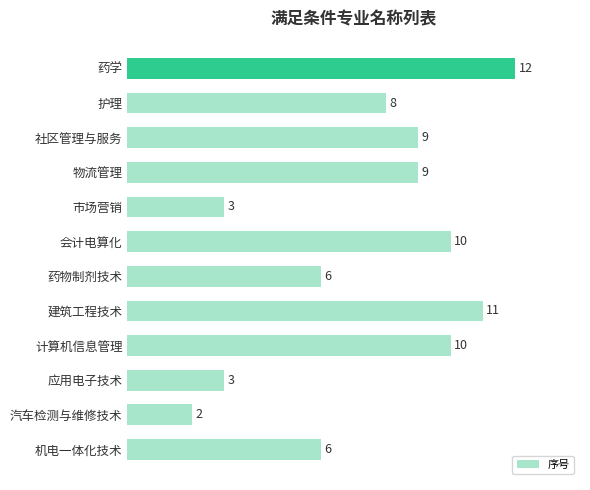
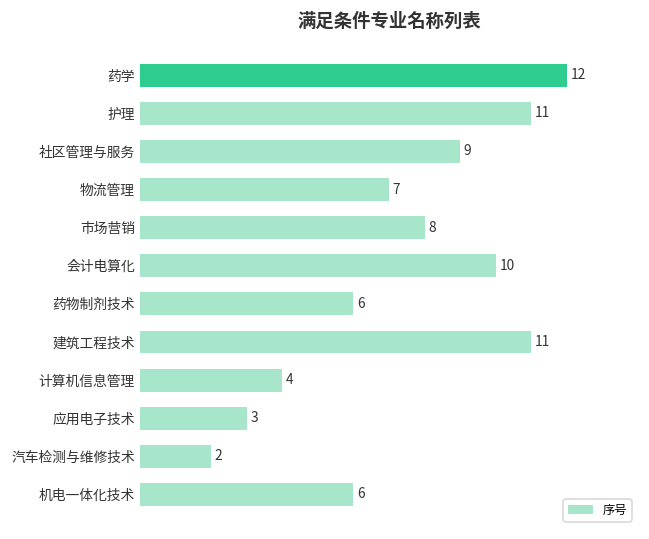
护理: 8 -> 11
物流管理: 9 -> 7
市场营销: 3 -> 8
计算机信息管理: 10 -> 4
